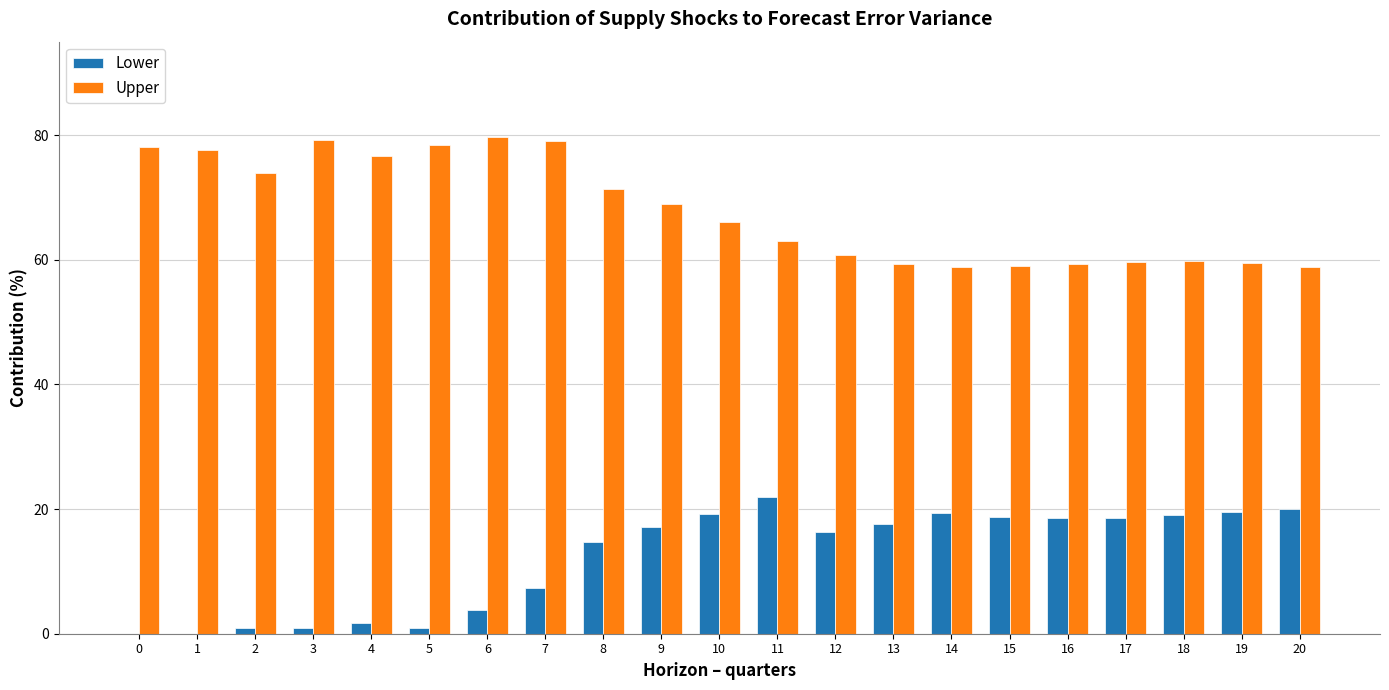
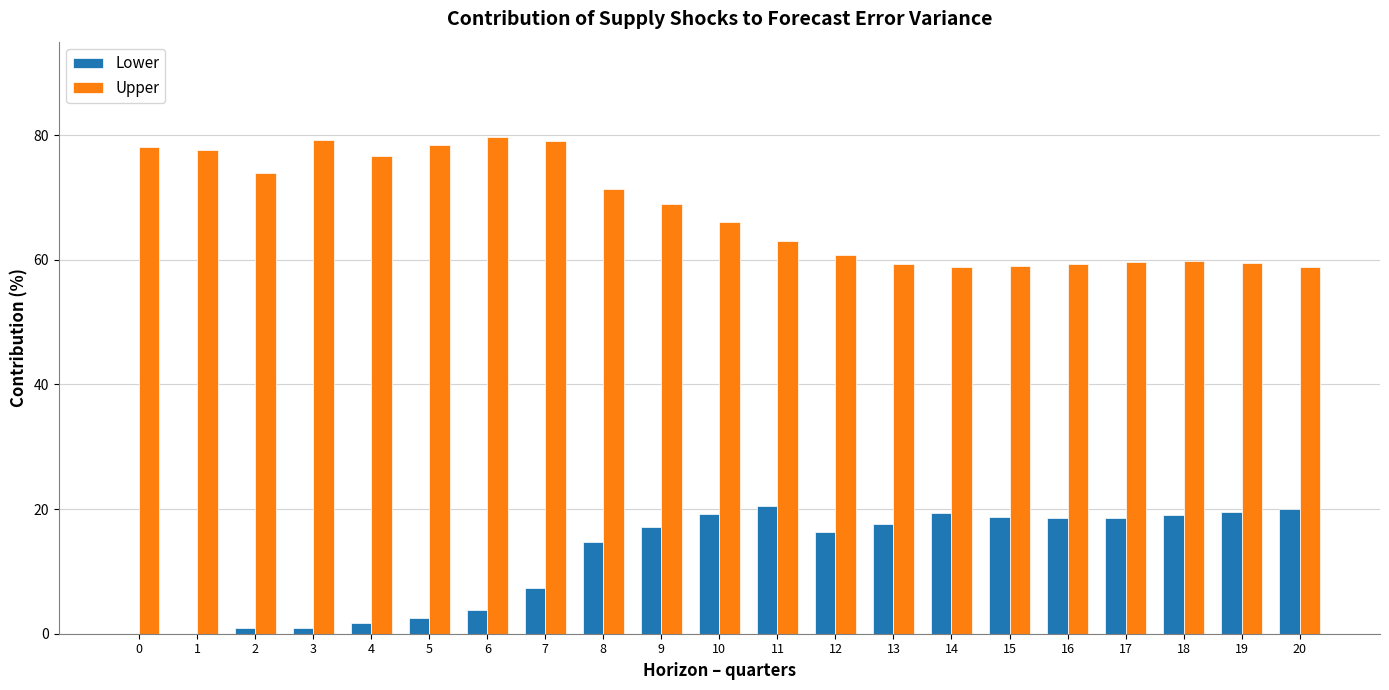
Lower, 5: 1 -> 2
Lower, 11: 22 -> 20
